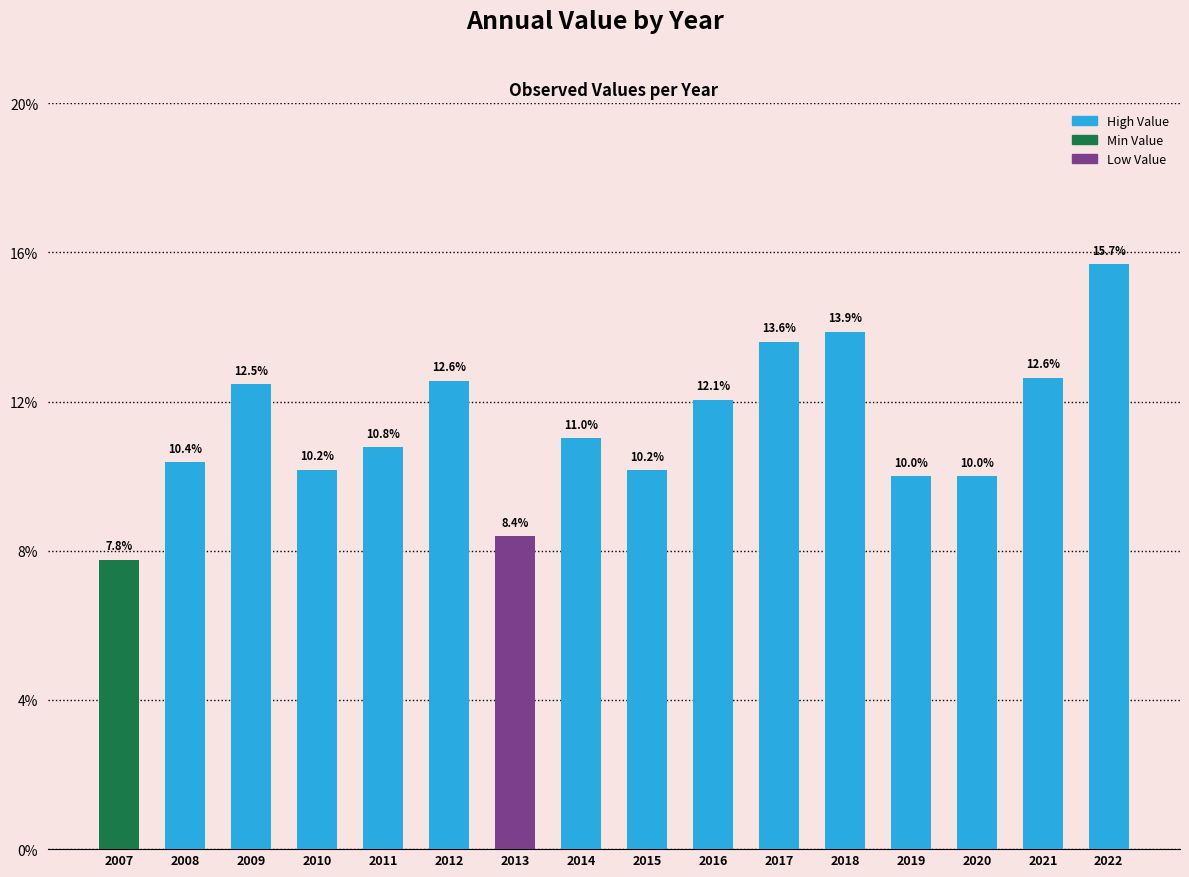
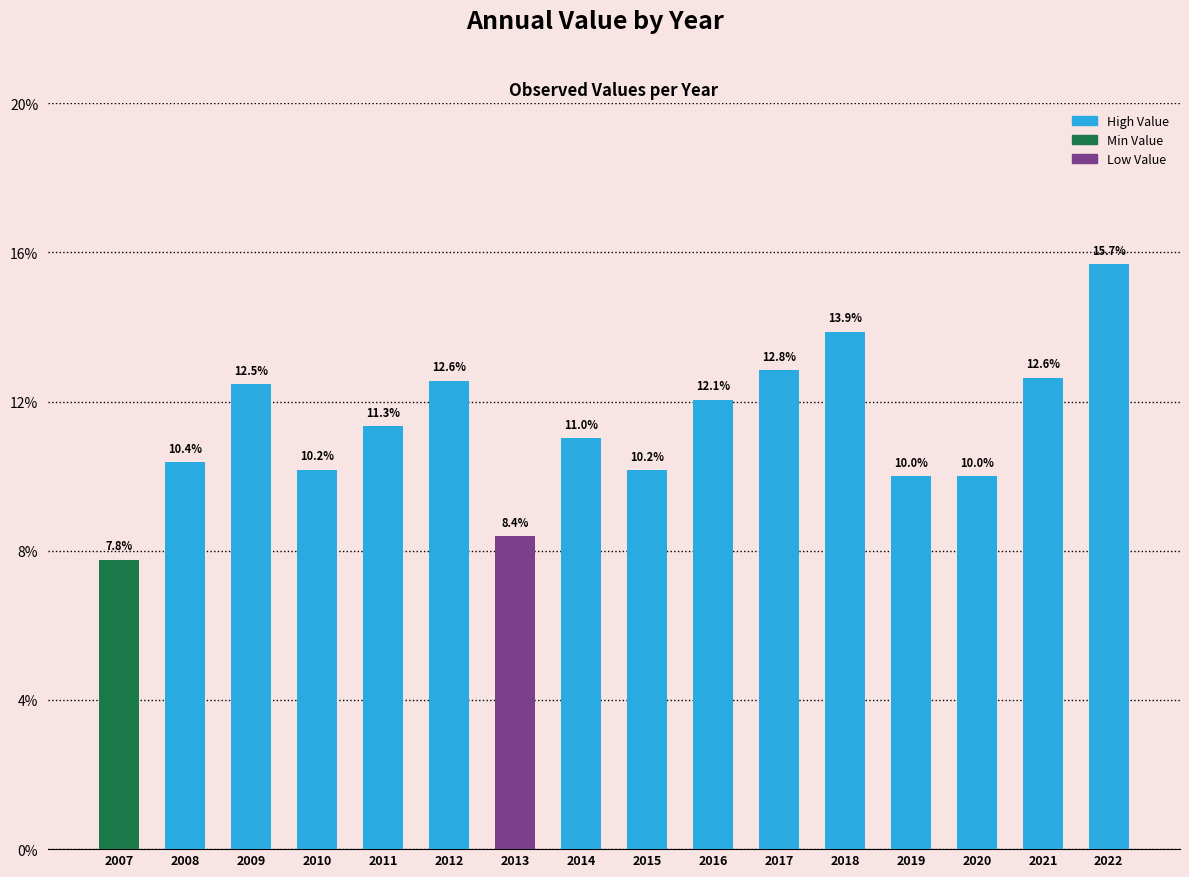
2011: 10.8% -> 11.3%
2017: 13.6% -> 12.8%
